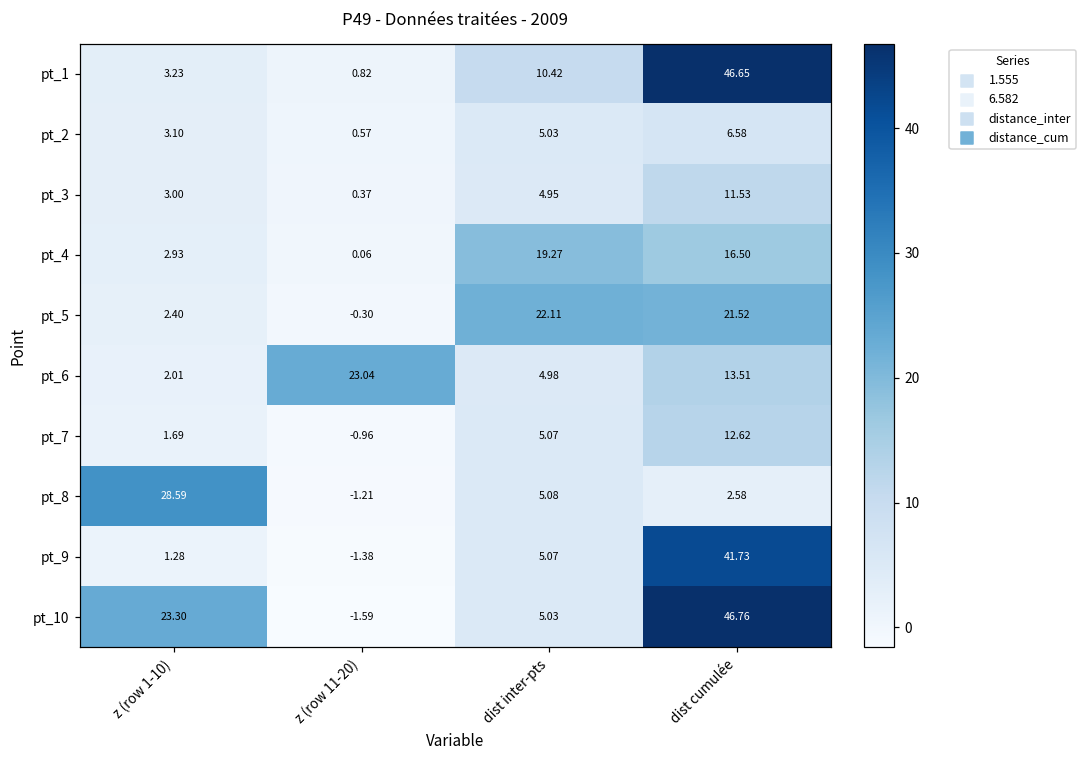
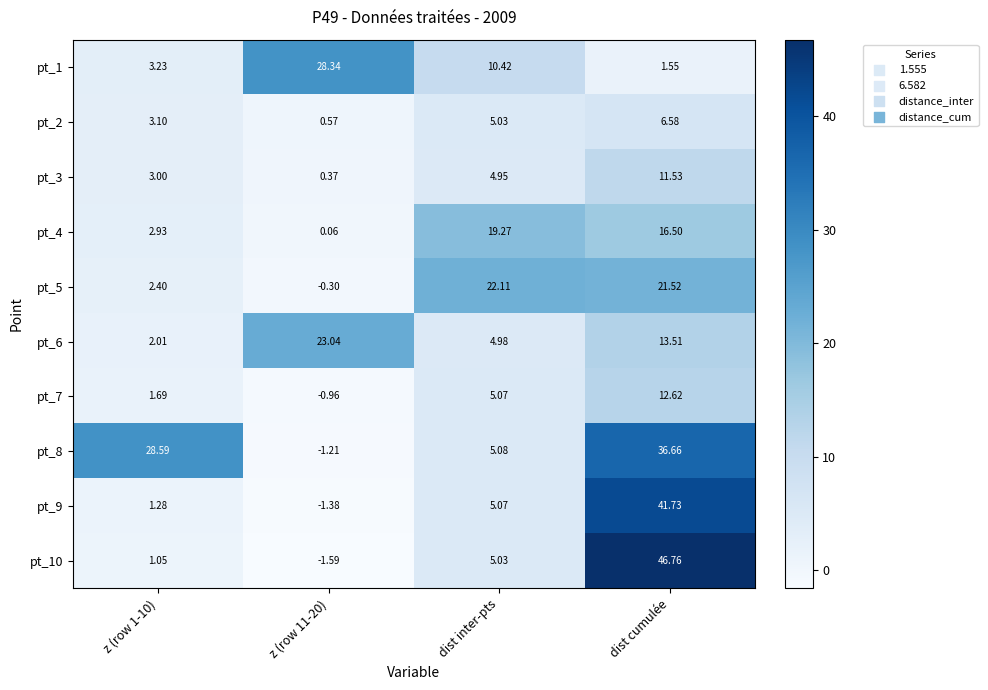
pt_1, z (row 11-20): 0.82 -> 28.34
pt_1, dist cumulée: 46.65 -> 1.55
pt_8, dist cumulée: 2.58 -> 36.66
pt_10, z (row 1-10): 23.30 -> 1.05
